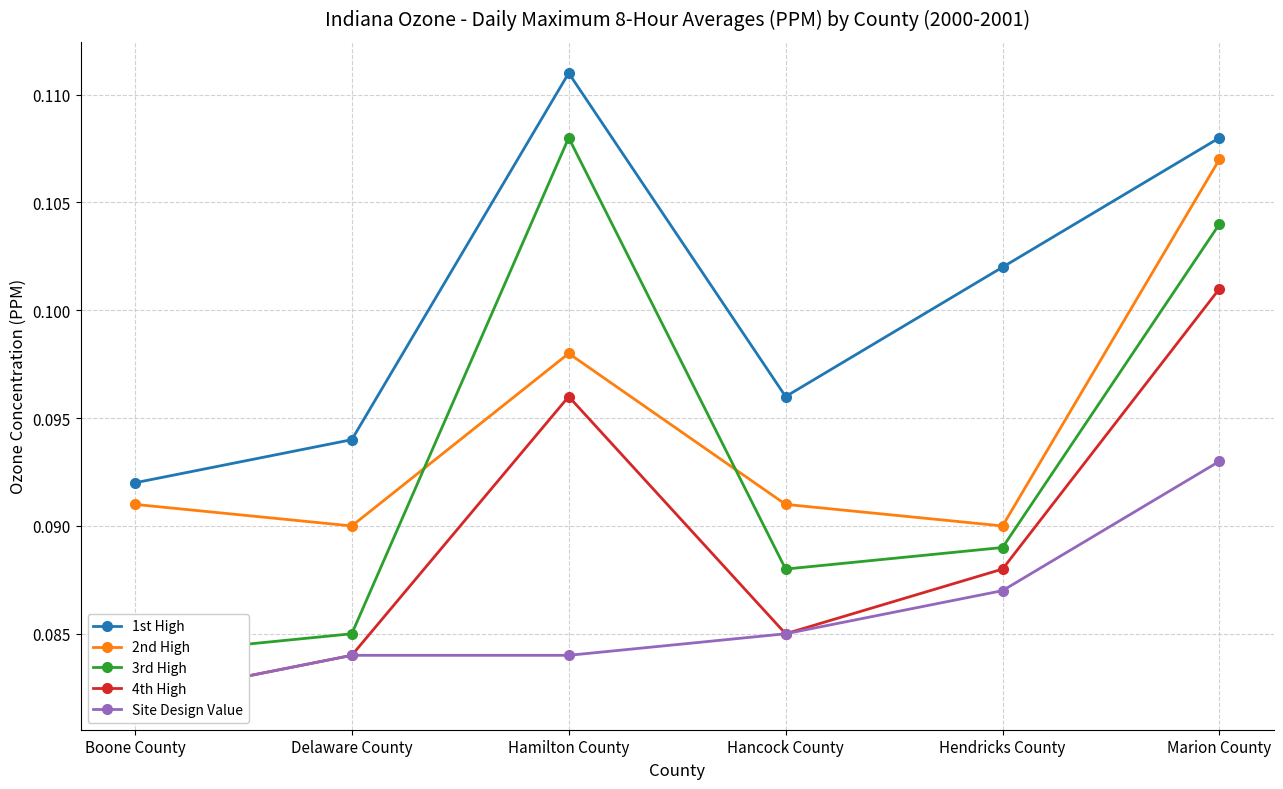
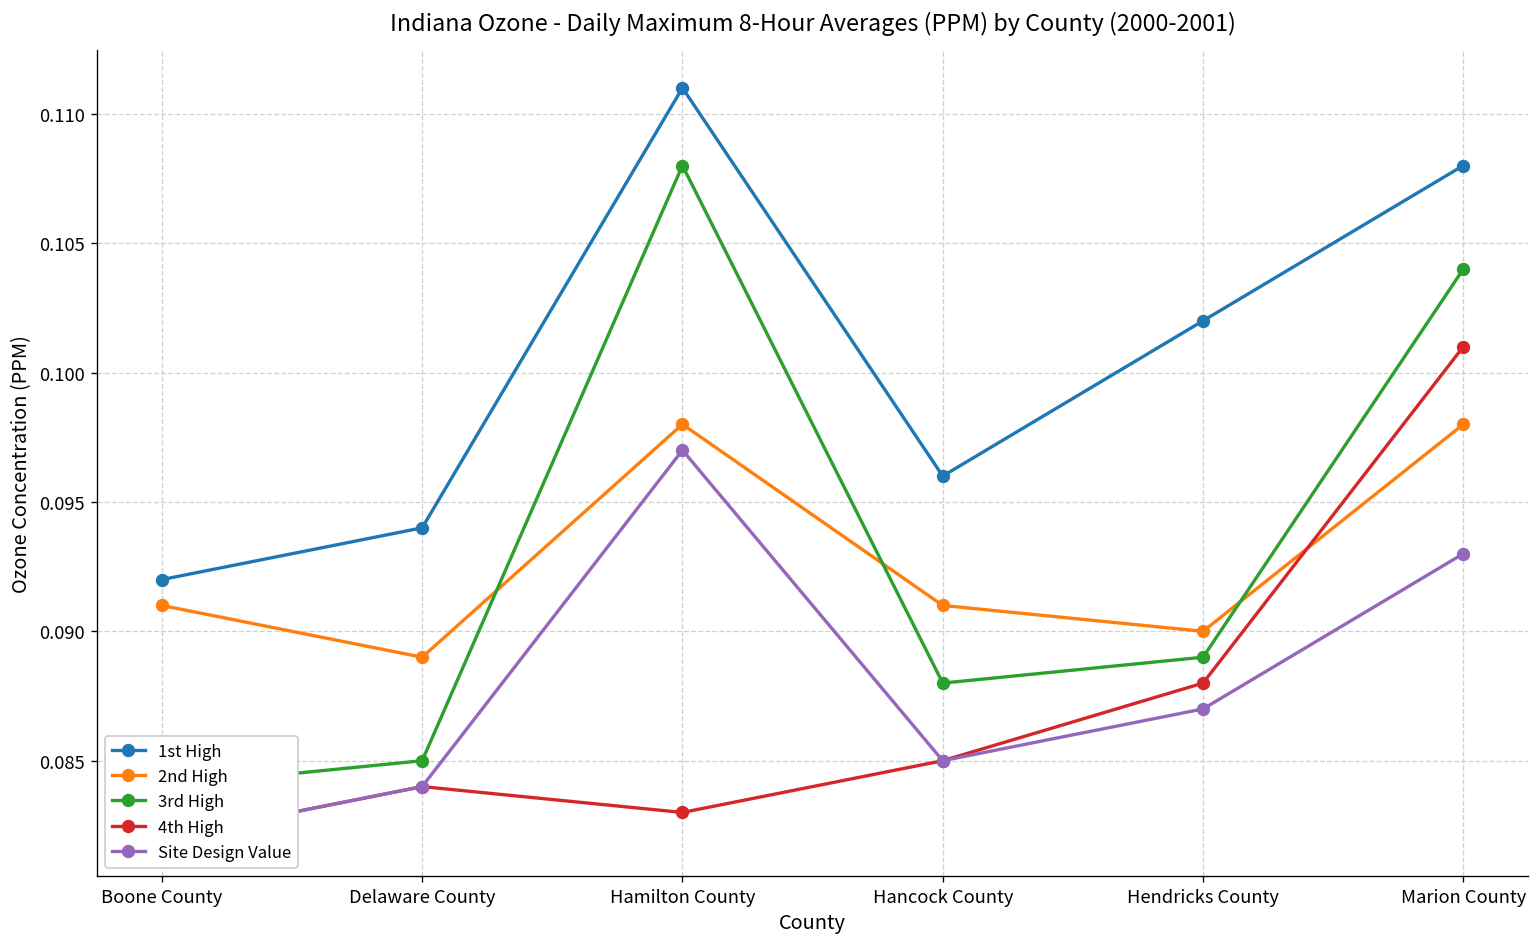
2nd High, Delaware County: 0.090 -> 0.089
4th High, Hamilton County: 0.096 -> 0.083
Site Design Value, Hamilton County: 0.084 -> 0.097
2nd High, Marion County: 0.107 -> 0.098
